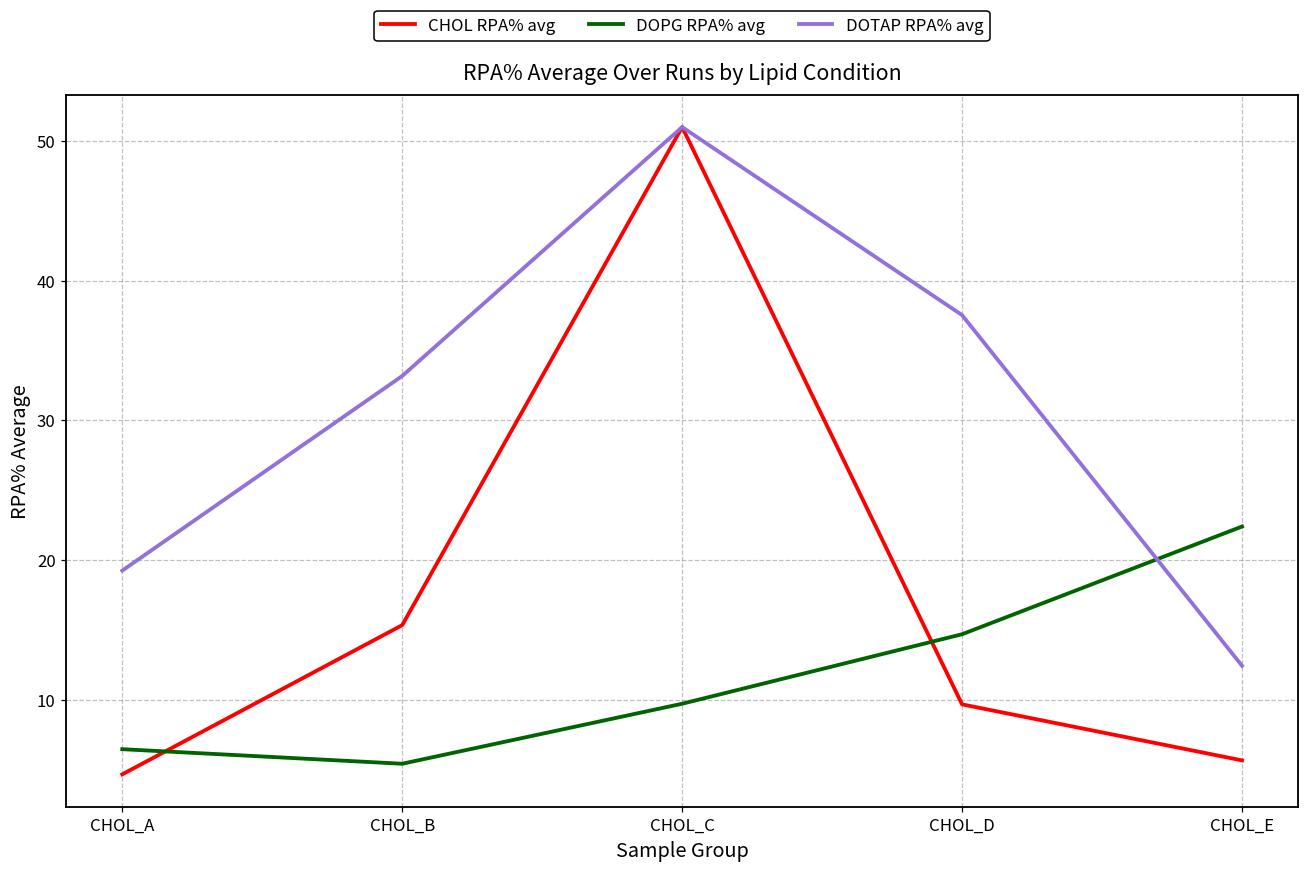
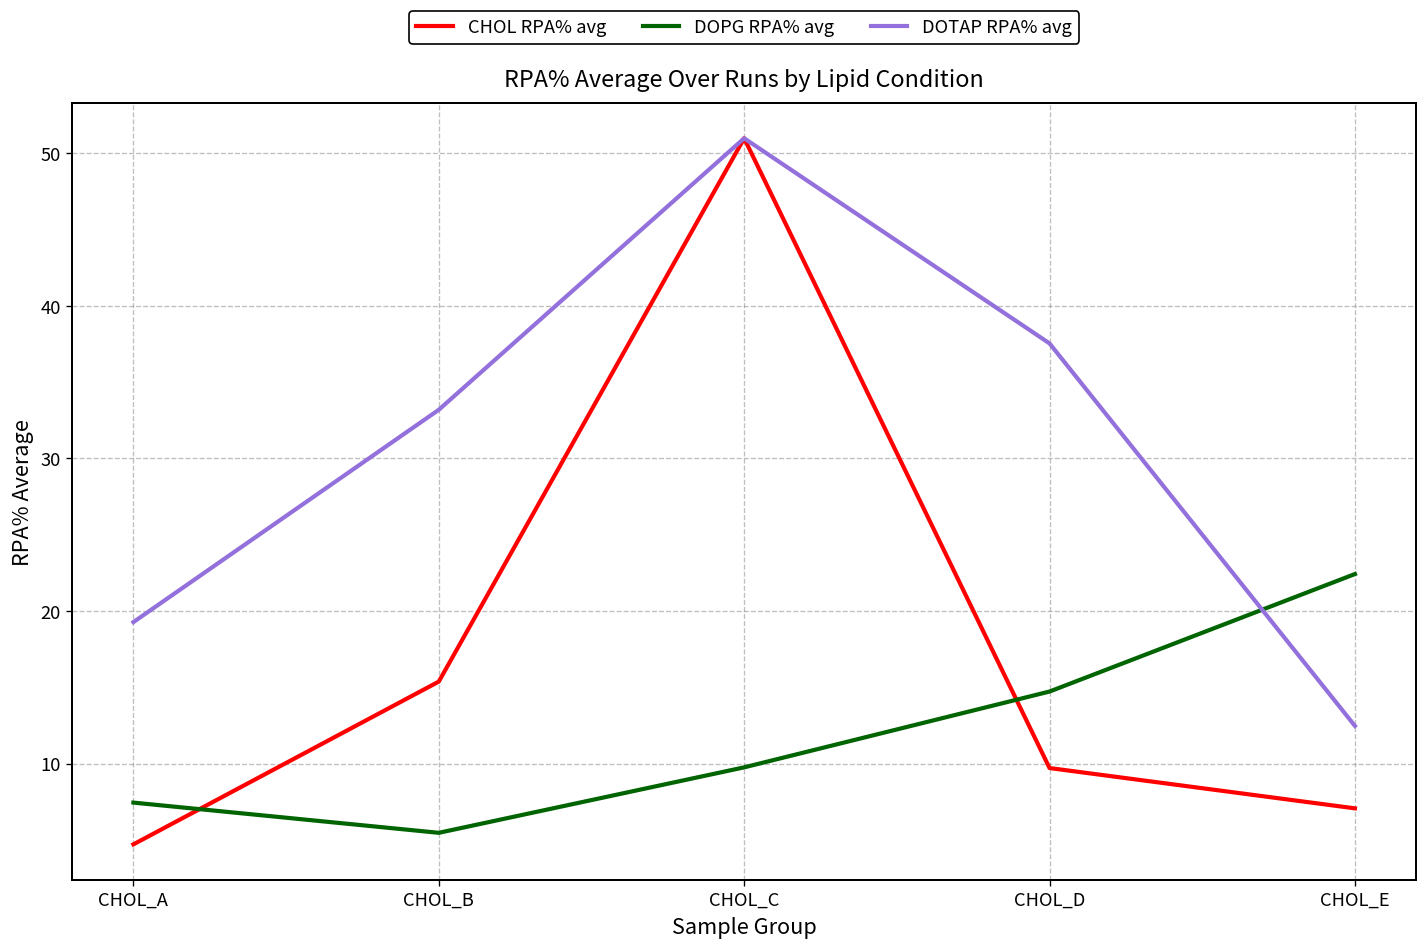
DOPG RPA% avg, CHOL_A: 6.5 -> 7.4
CHOL RPA% avg, CHOL_E: 5.7 -> 7.1
